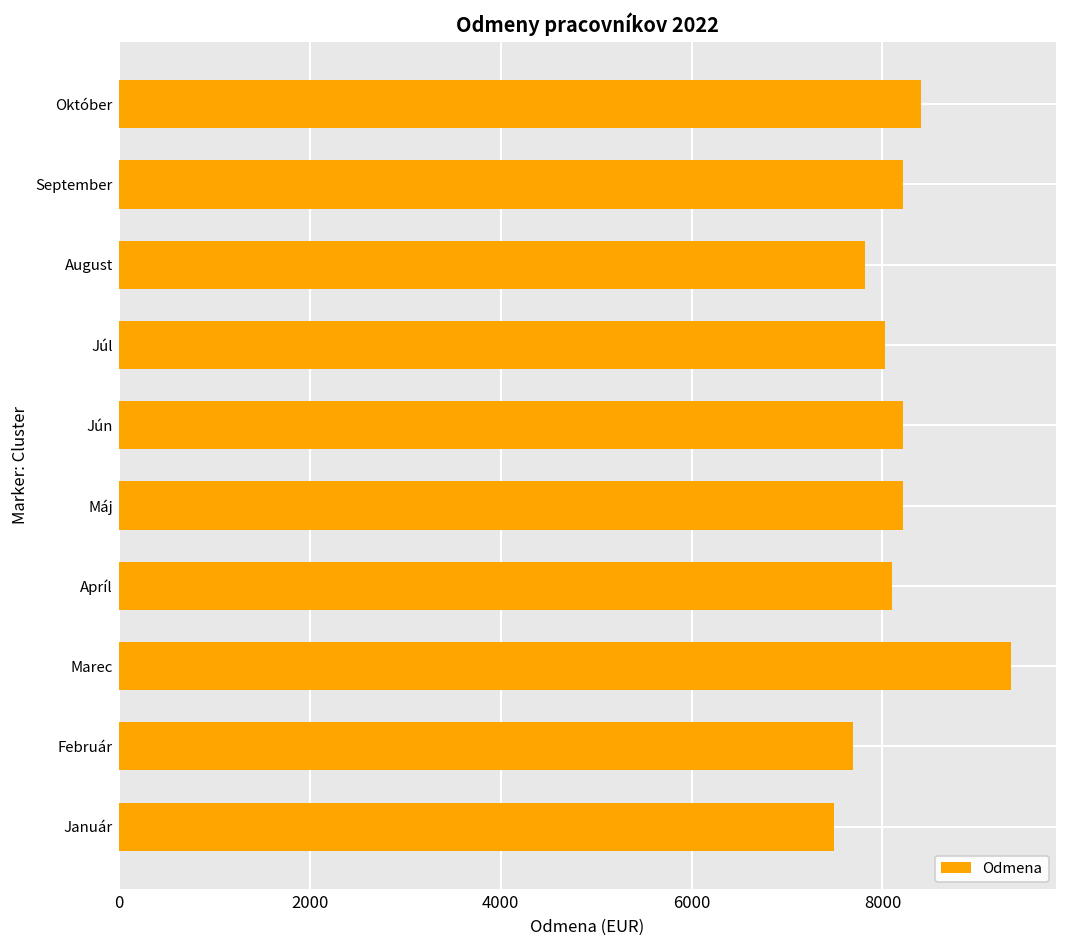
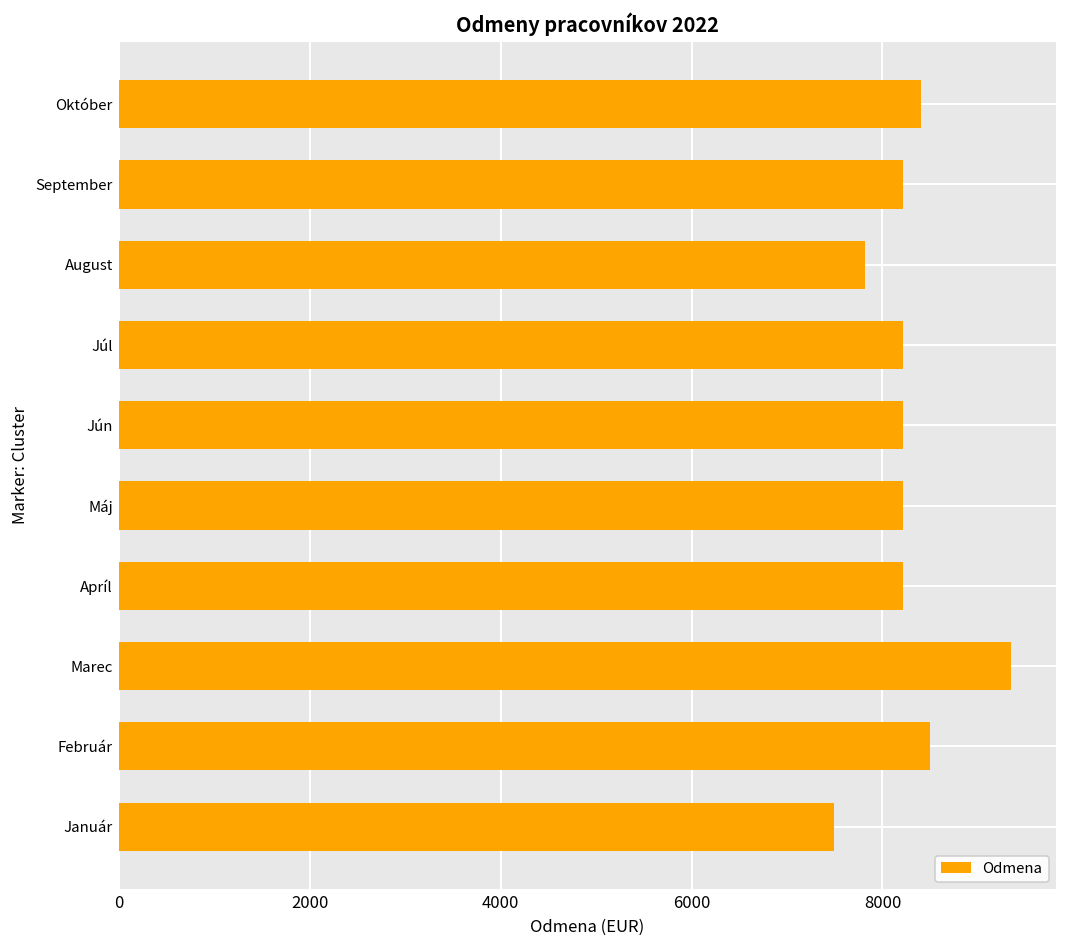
Júl: 8000 -> 8200
Apríl: 8100 -> 8200
Február: 7700 -> 8500
